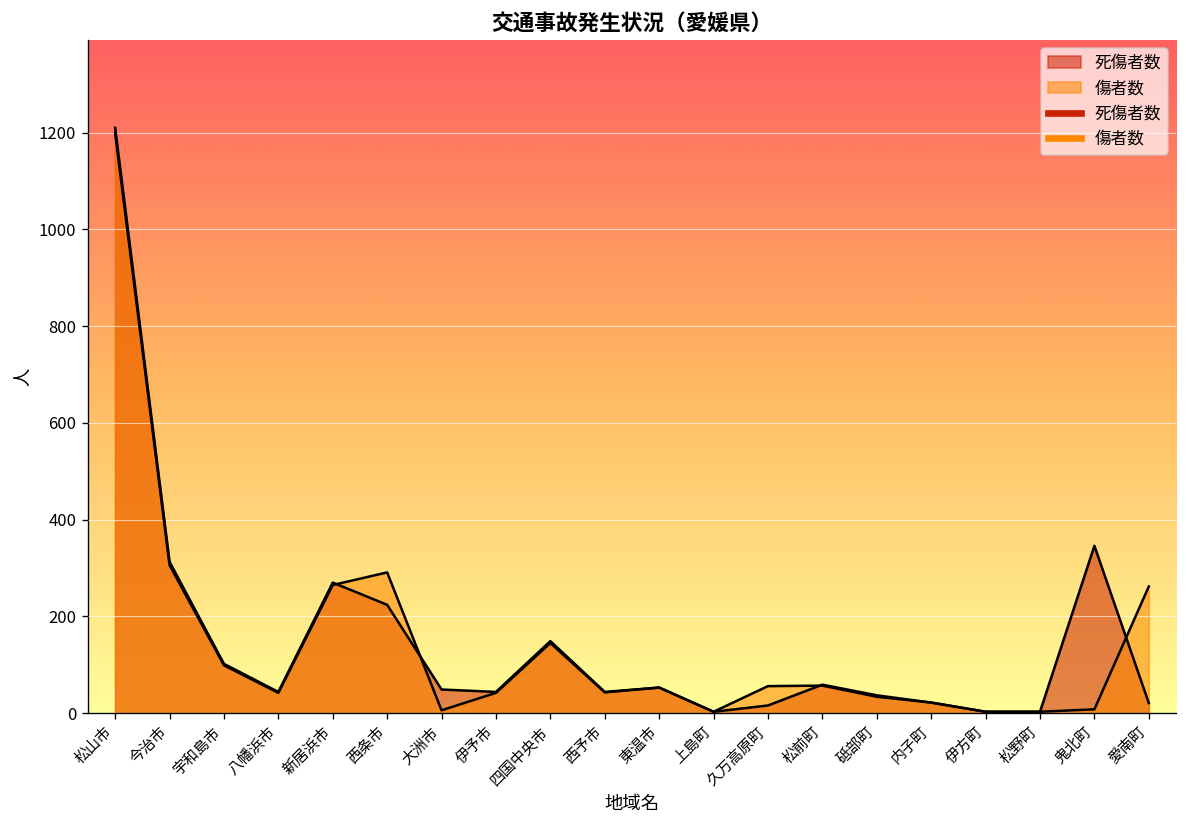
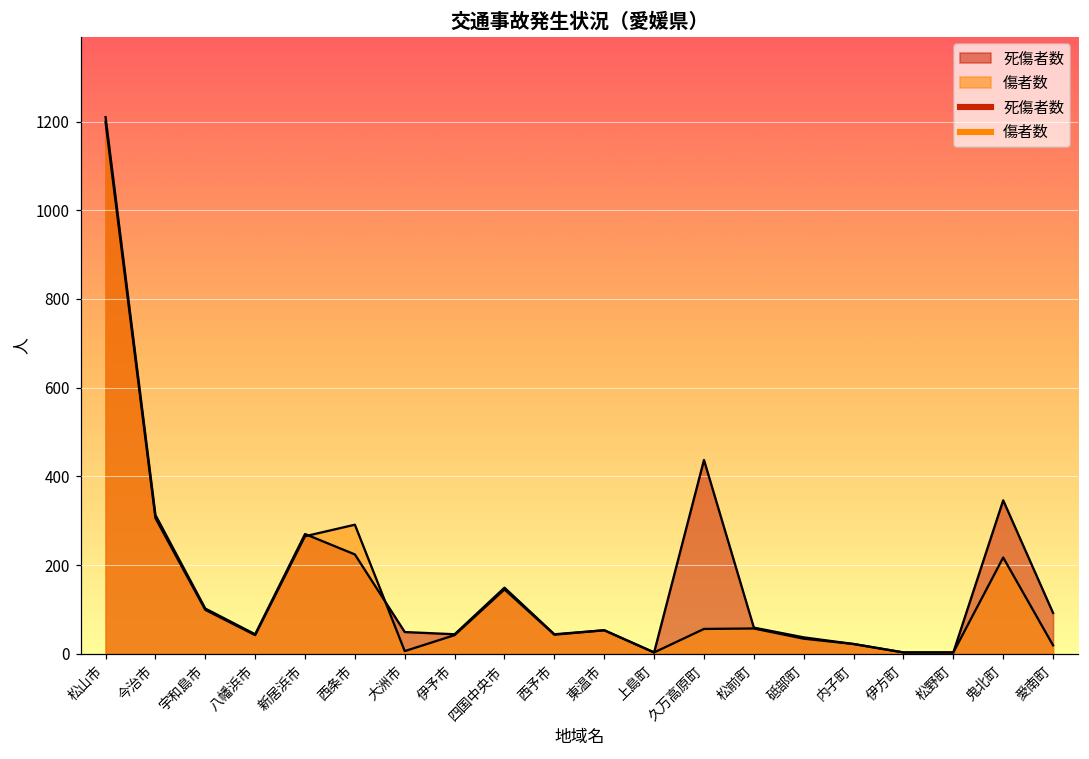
死傷者数, 久万高原町: 20 -> 440
傷者数, 鬼北町: 10 -> 220
死傷者数, 愛南町: 20 -> 90
傷者数, 愛南町: 260 -> 20
